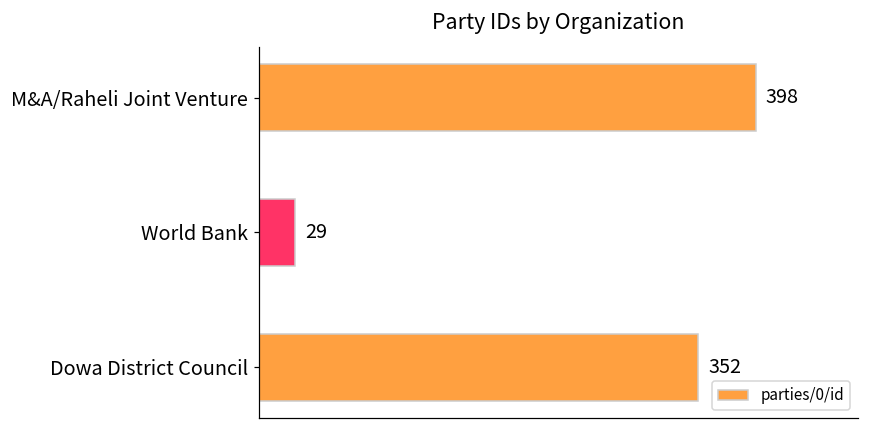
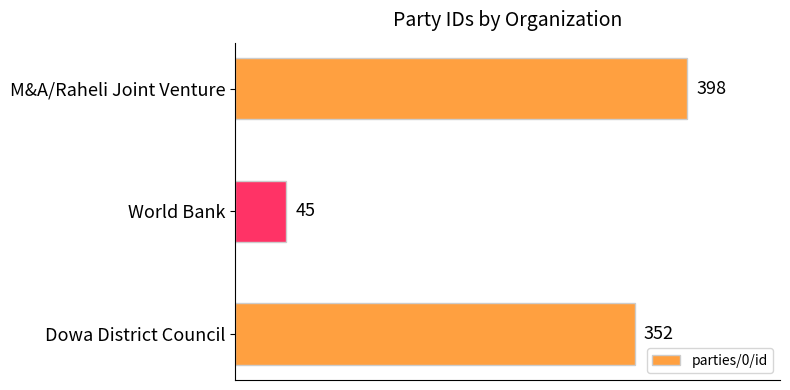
World Bank: 29 -> 45
